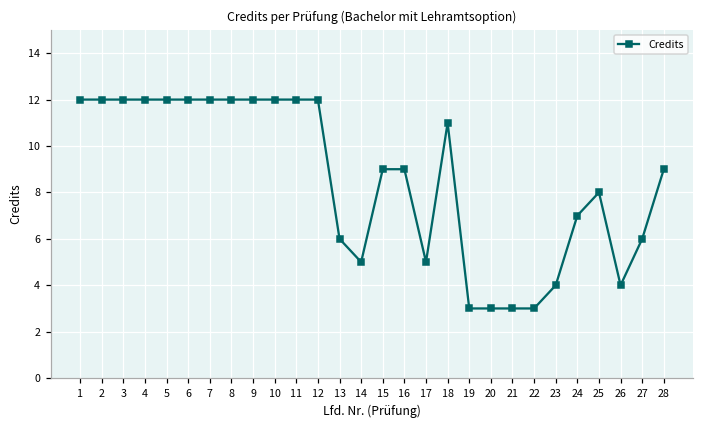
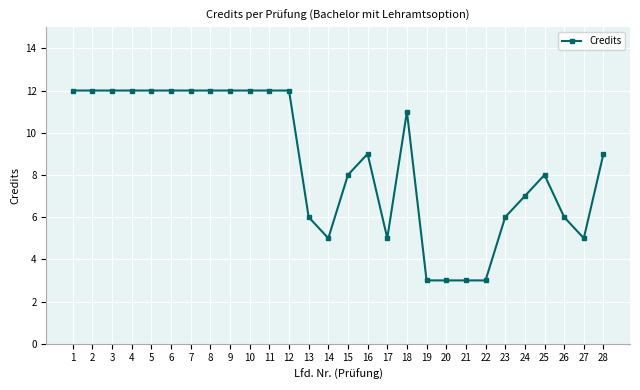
15: 9 -> 8
23: 4 -> 6
26: 4 -> 6
27: 6 -> 5
